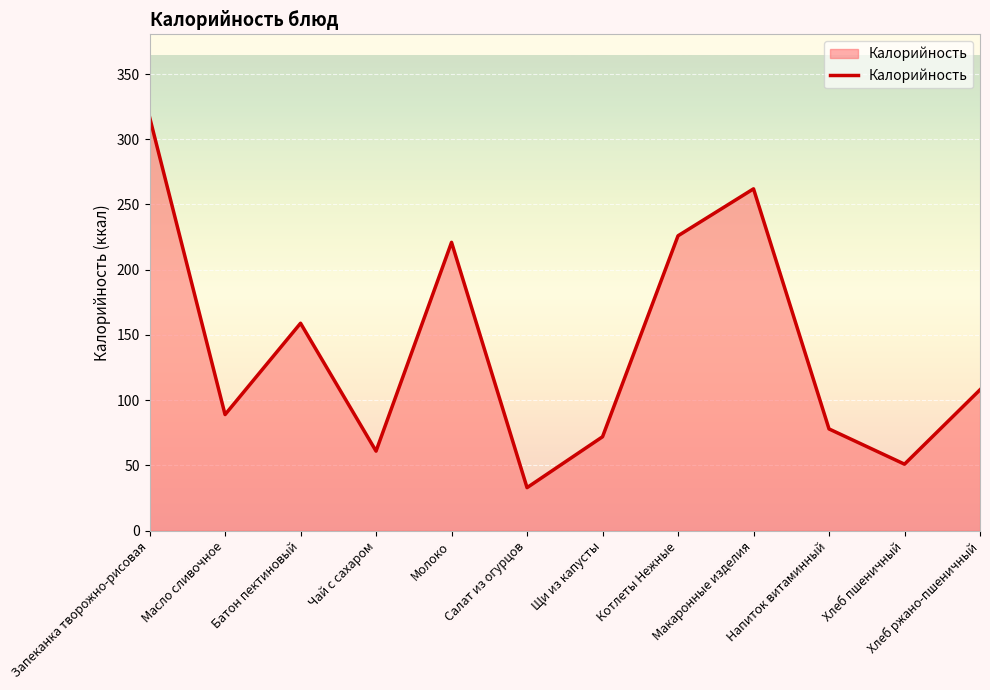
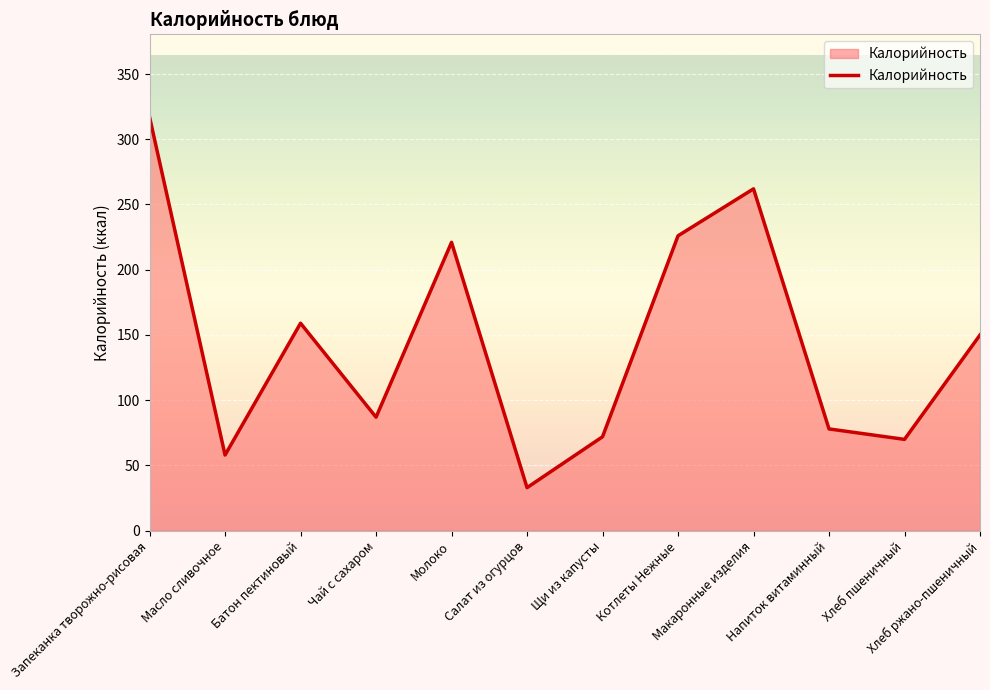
Масло сливочное: 89 -> 58
Чай с сахаром: 61 -> 87
Хлеб пшеничный: 51 -> 70
Хлеб ржано-пшеничный: 108 -> 150
